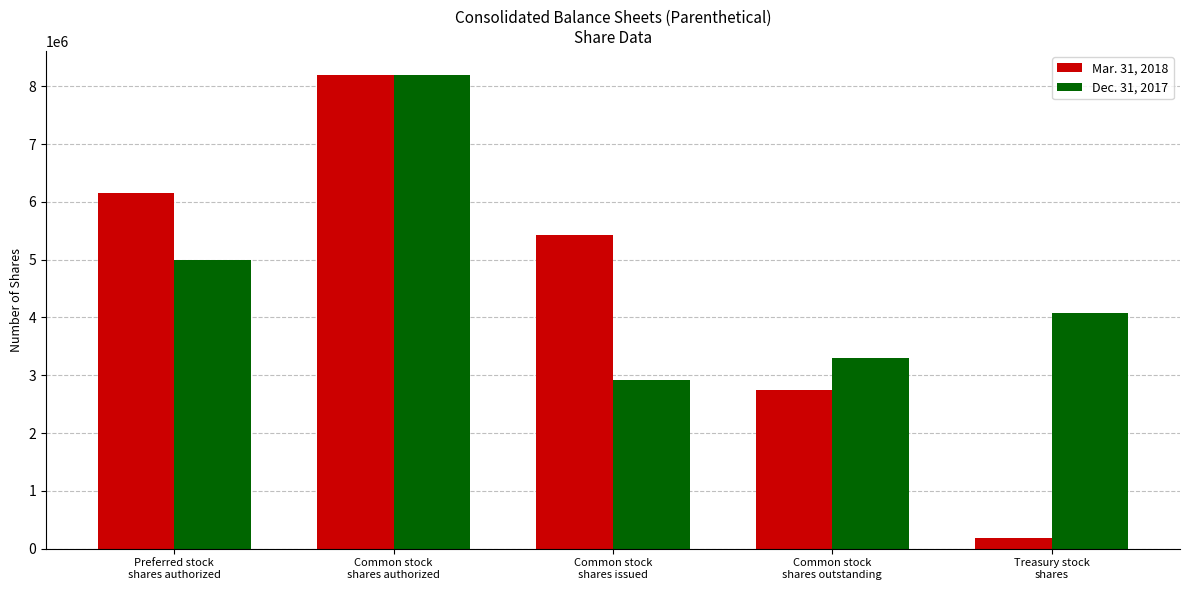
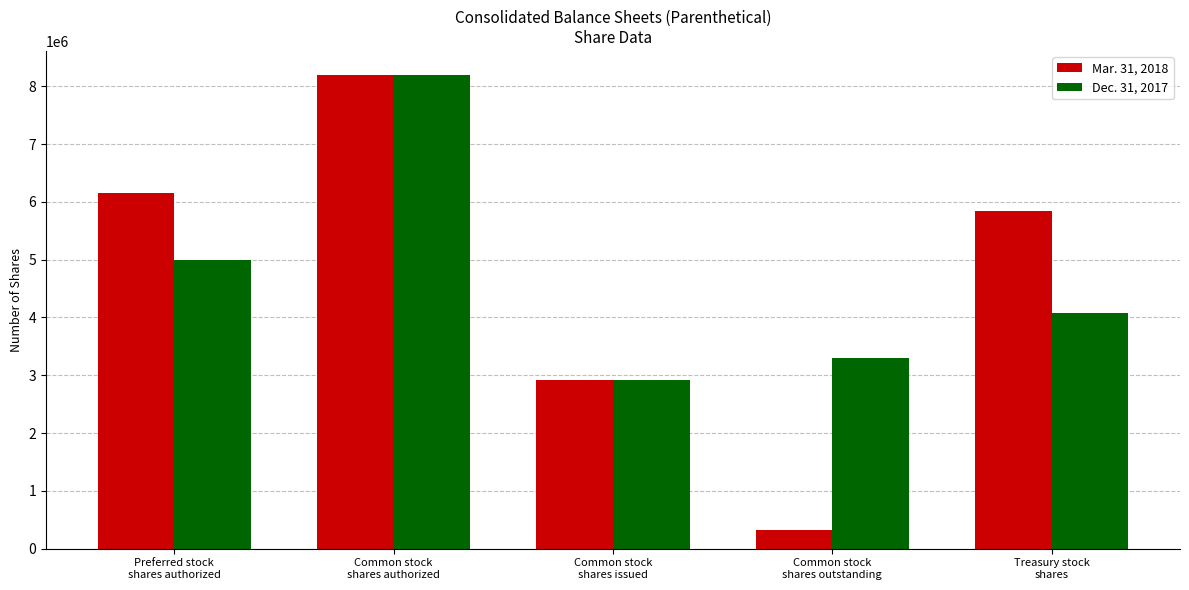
Mar. 31, 2018, Common stock shares issued: 5400000 -> 2900000
Mar. 31, 2018, Common stock shares outstanding: 2700000 -> 300000
Mar. 31, 2018, Treasury stock shares: 200000 -> 5800000
